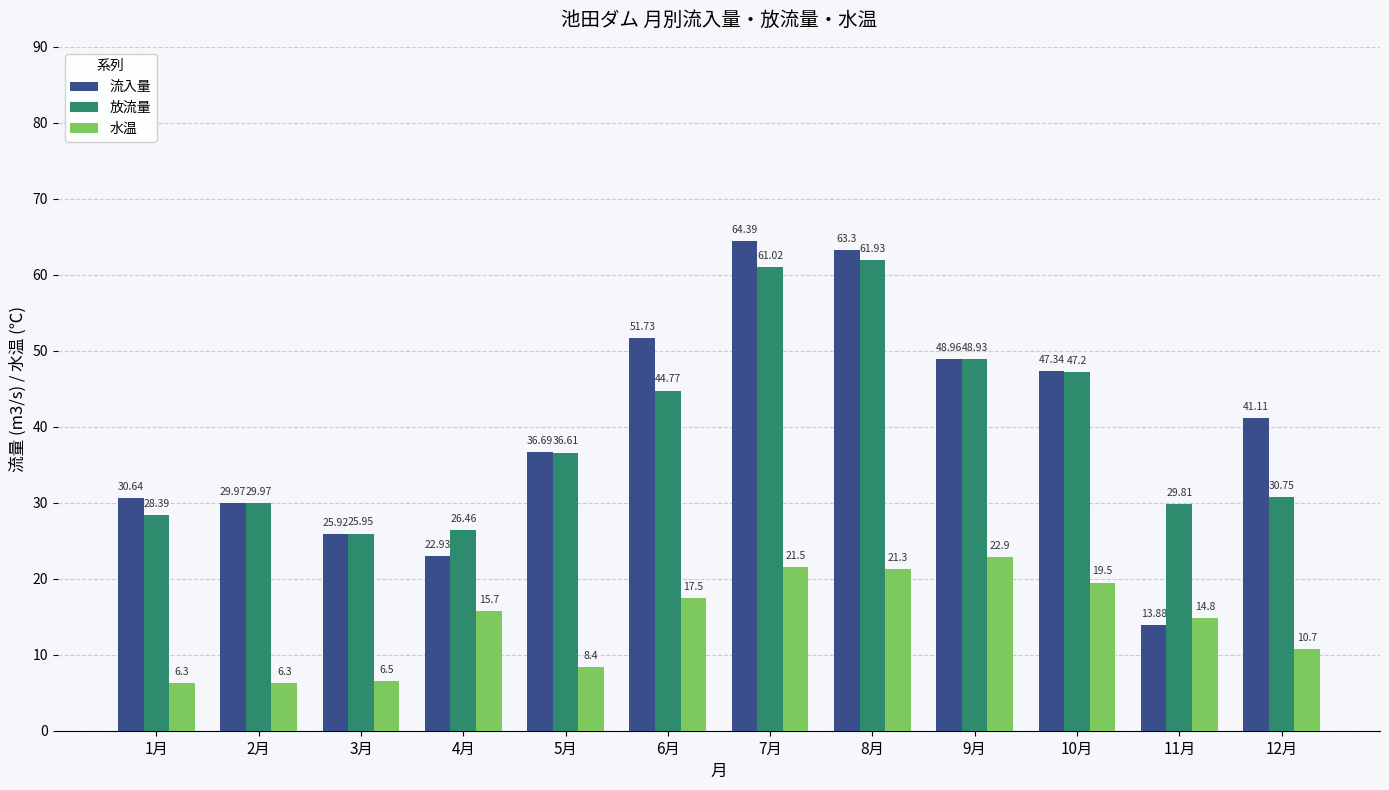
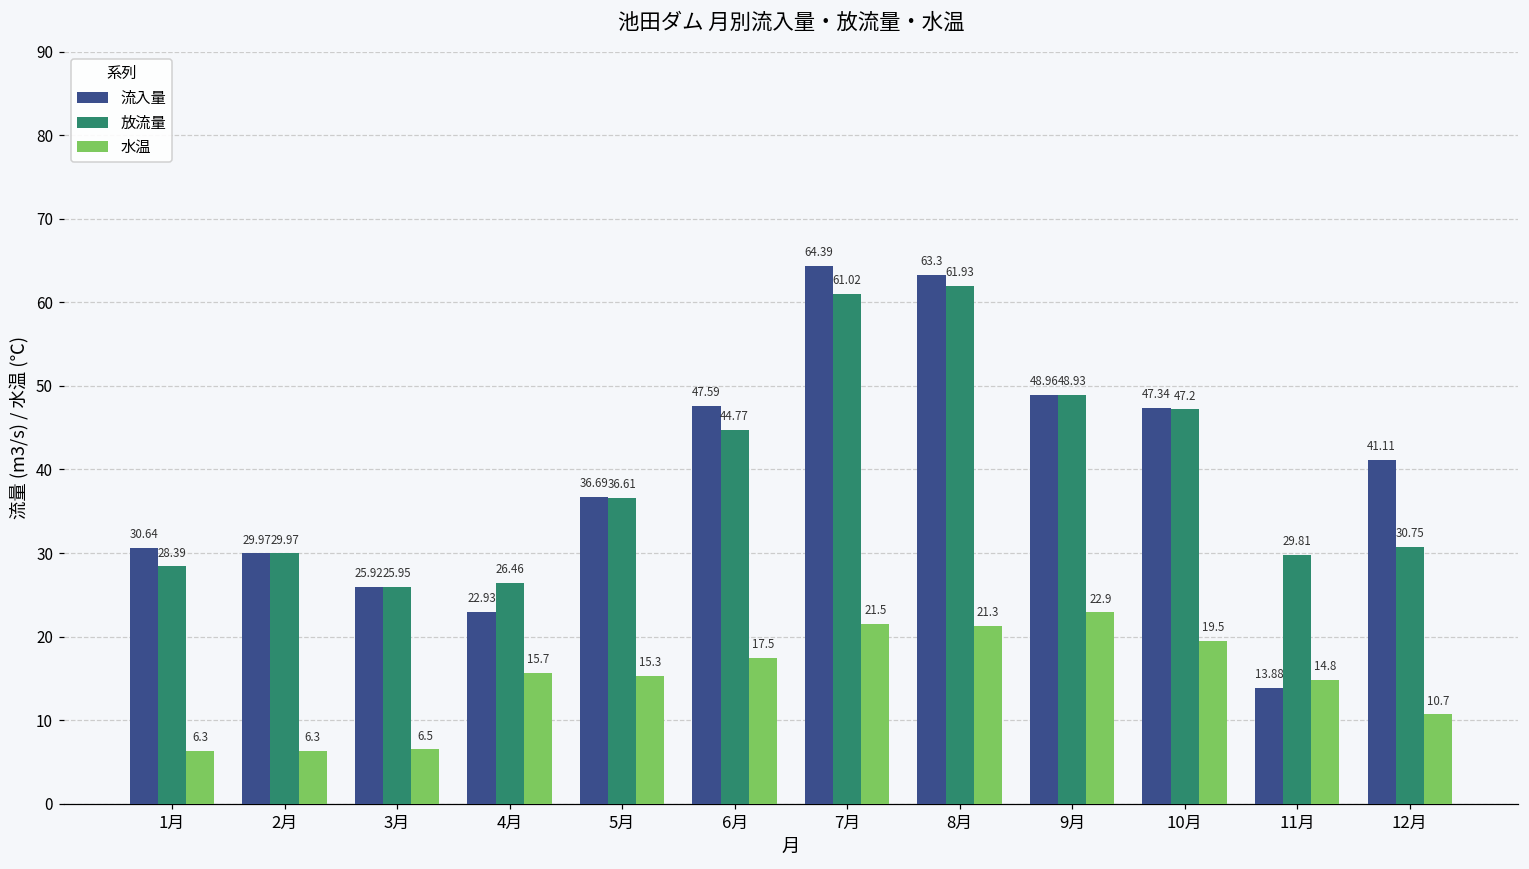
水温, 5月: 8.4 -> 15.3
流入量, 6月: 51.73 -> 47.59
